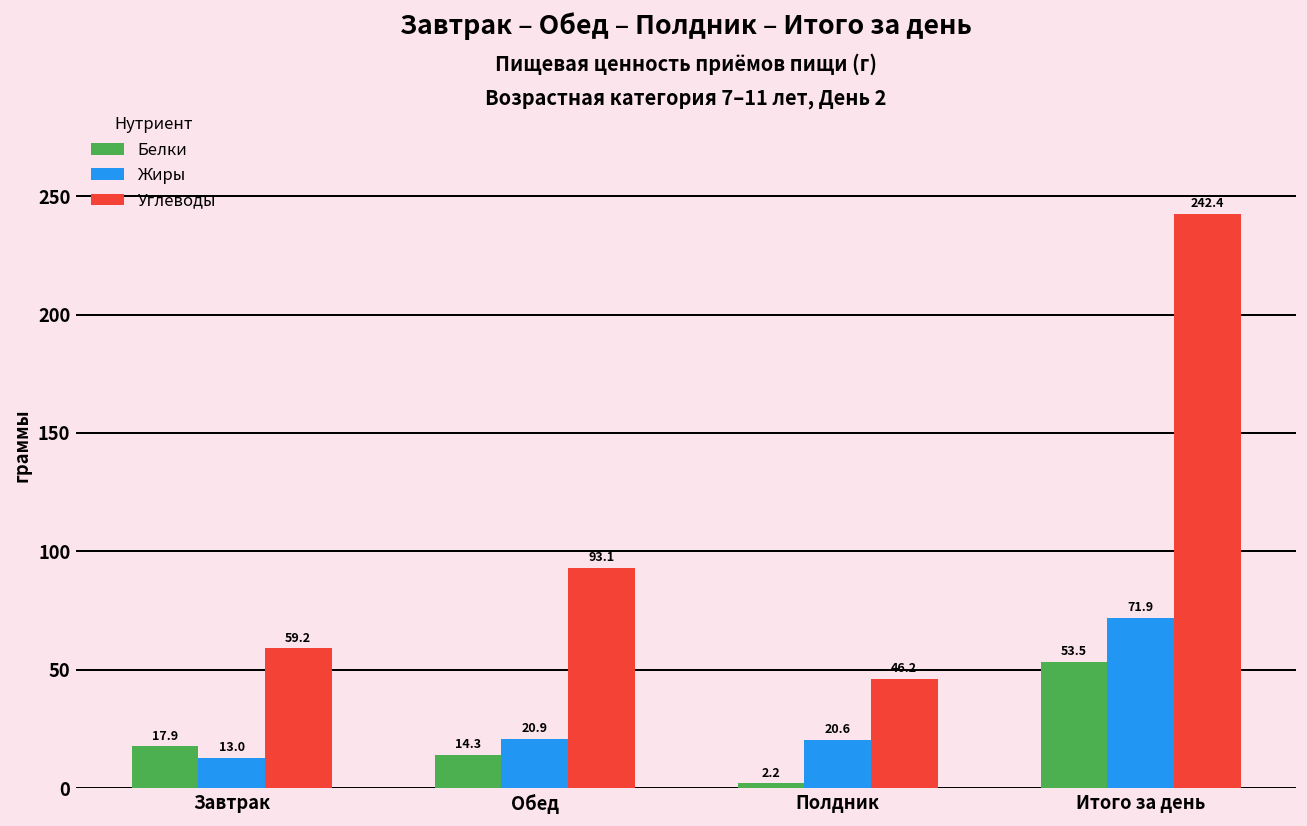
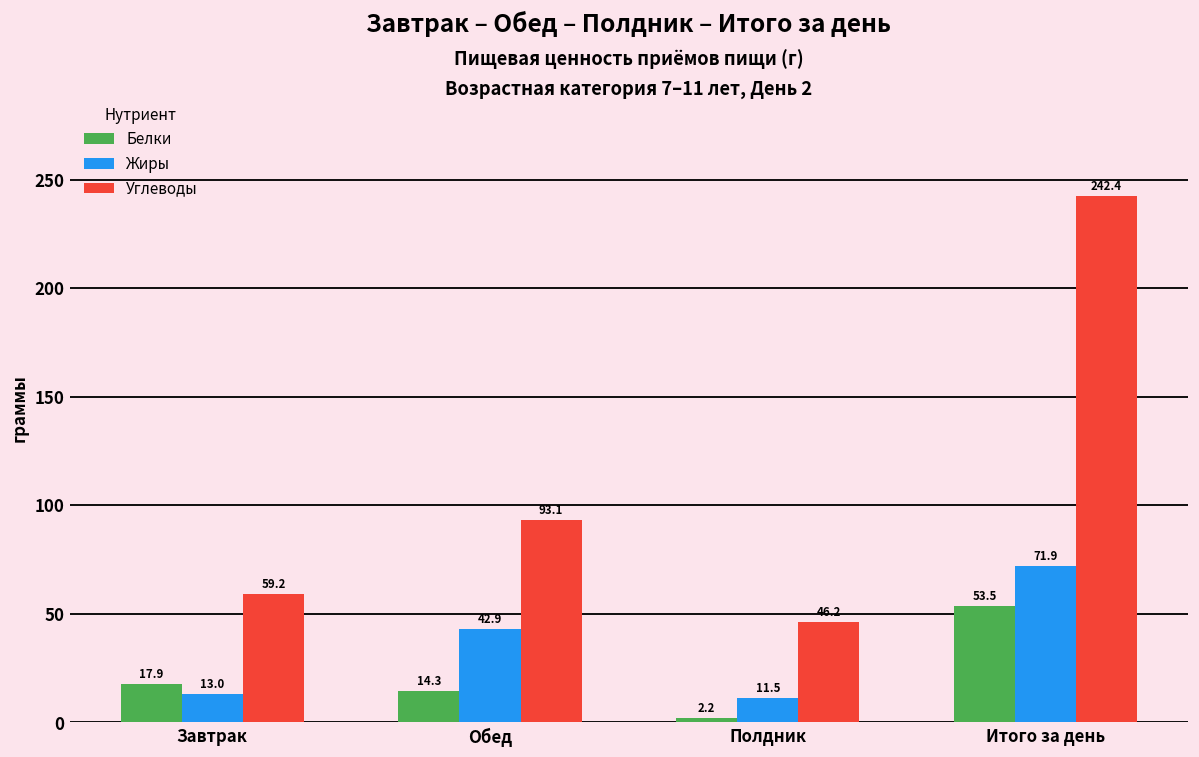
Жиры, Обед: 20.9 -> 42.9
Жиры, Полдник: 20.6 -> 11.5
